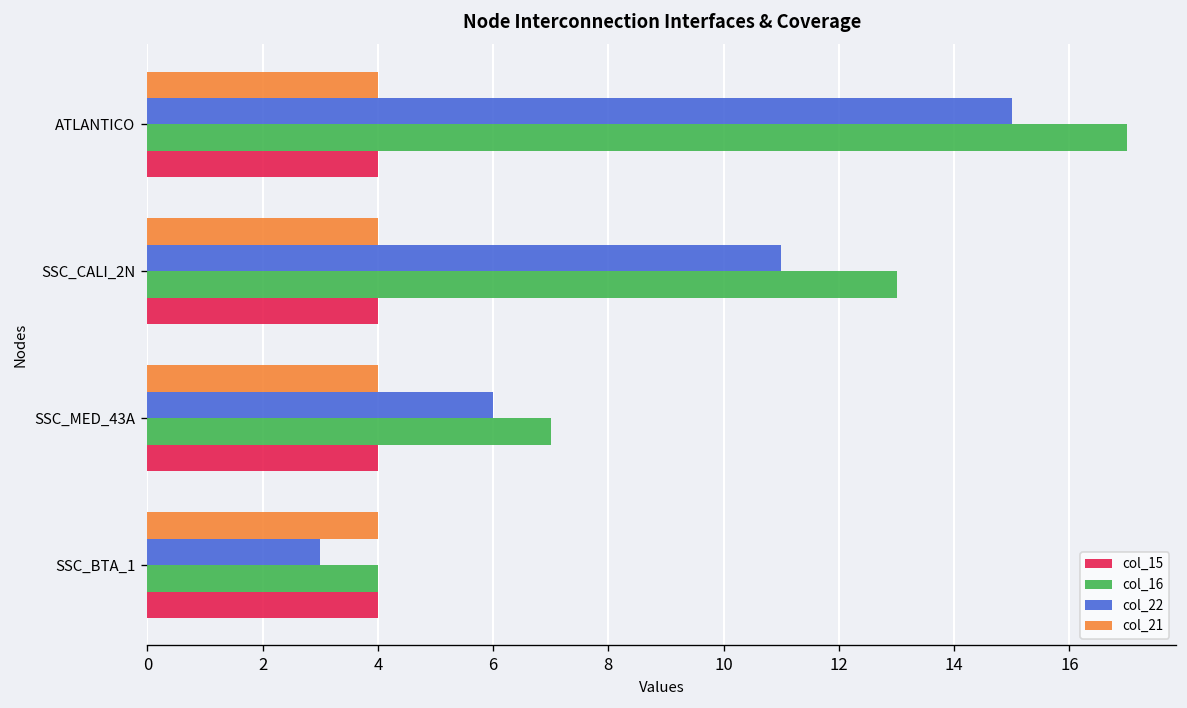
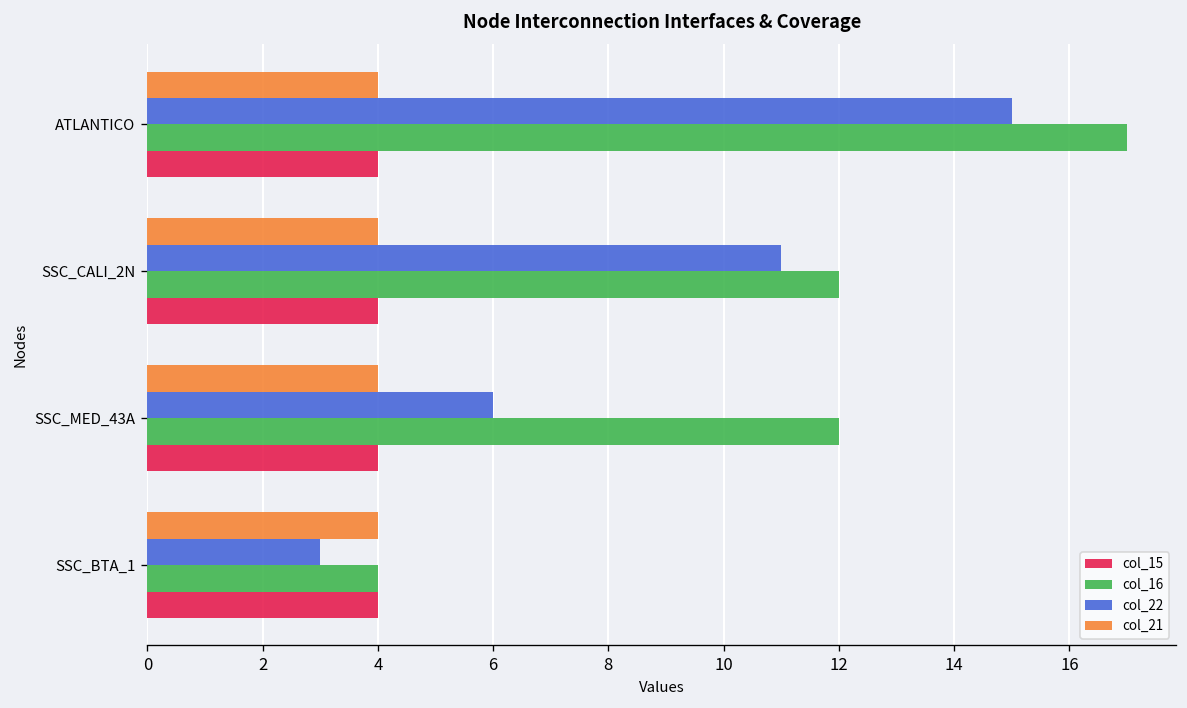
col_16, SSC_CALI_2N: 13 -> 12
col_16, SSC_MED_43A: 7 -> 12
